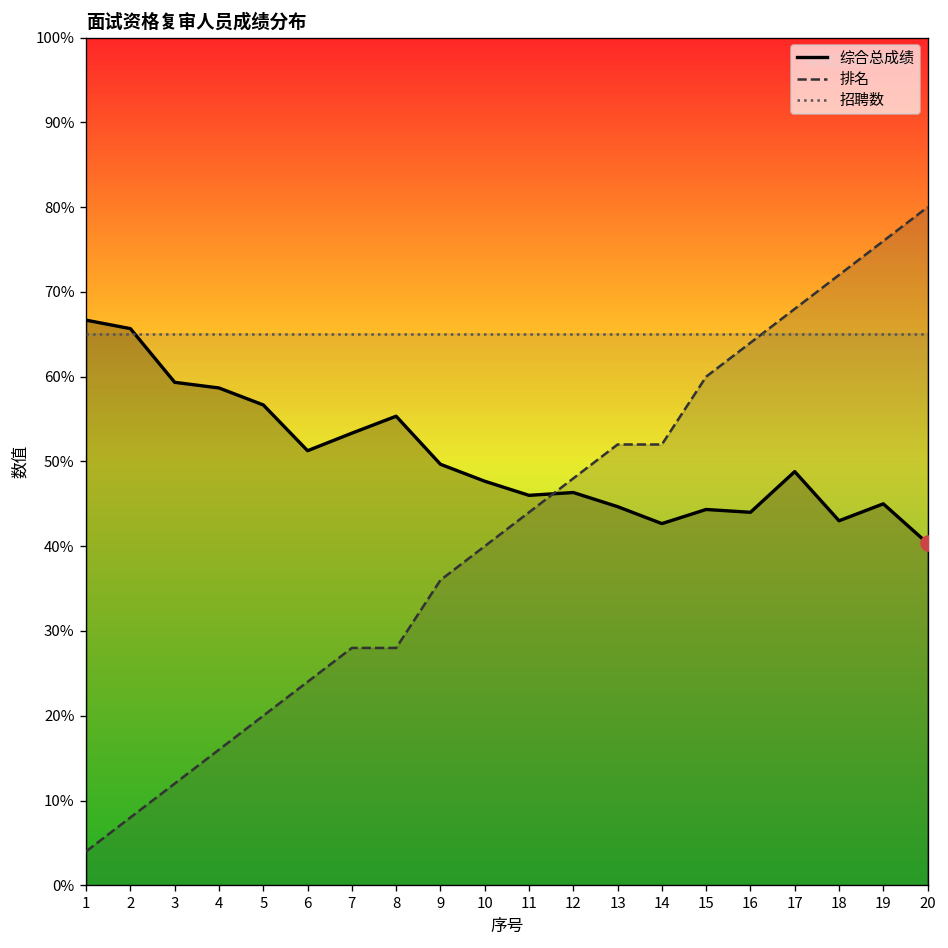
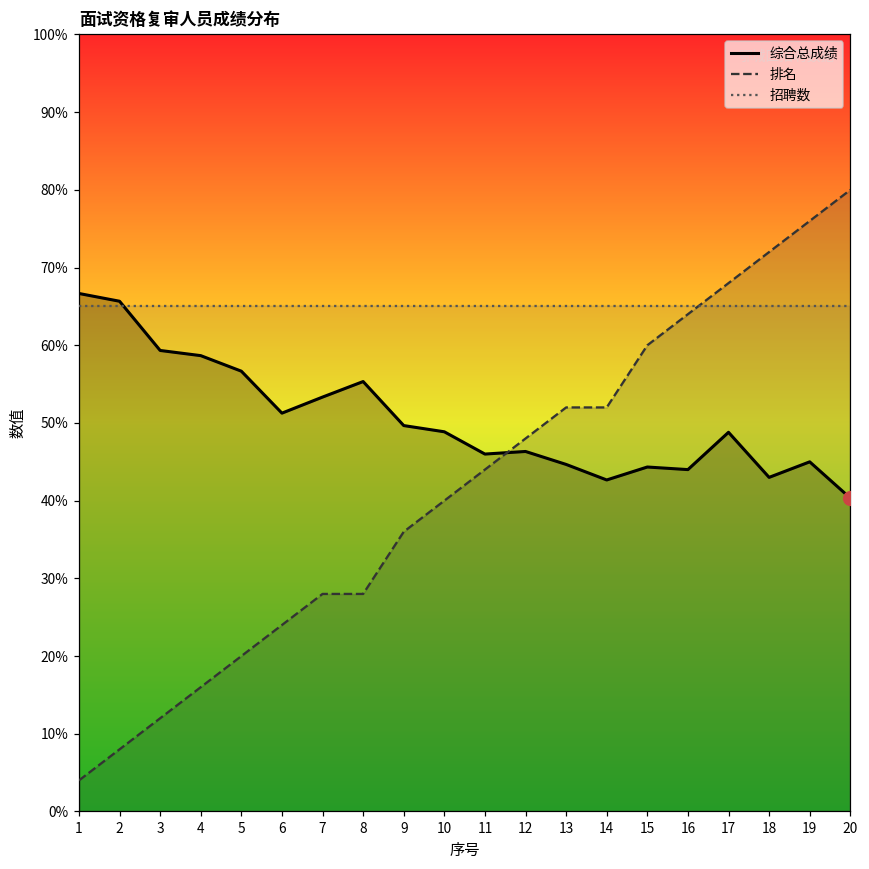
综合总成绩, 10: 48% -> 49%
